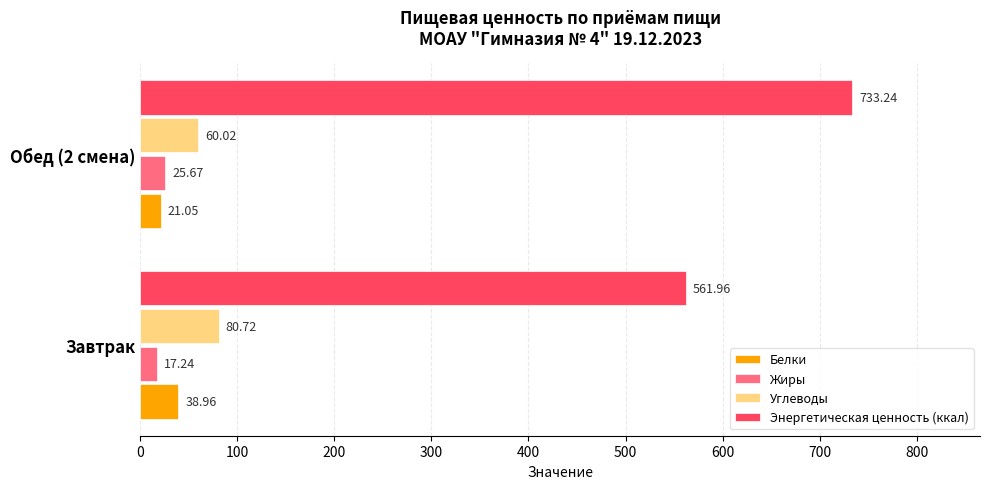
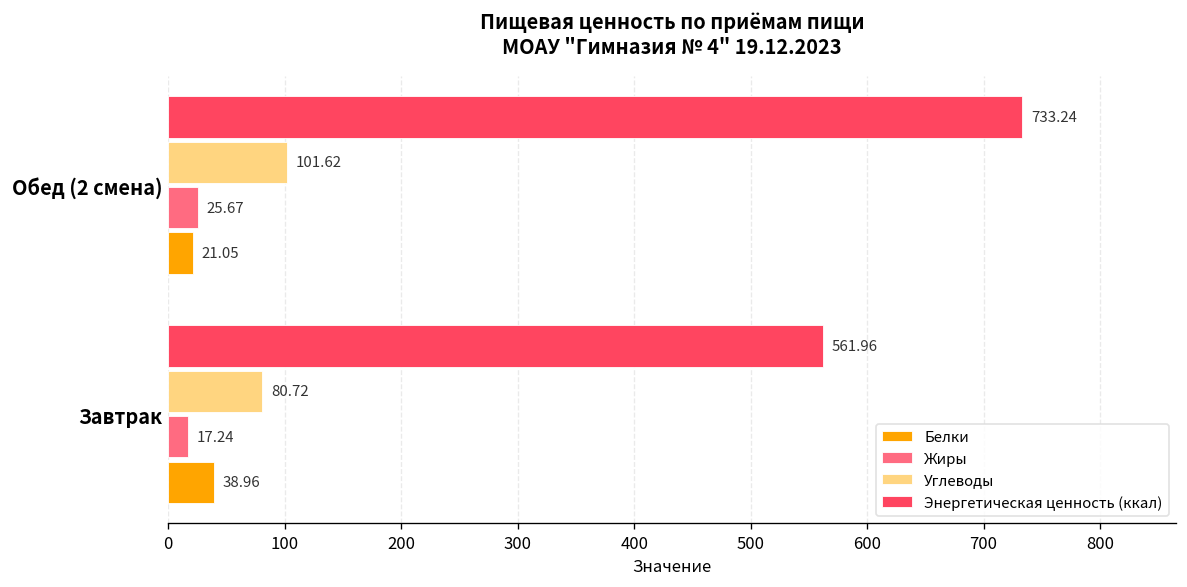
Углеводы, Обед (2 смена): 60.02 -> 101.62
